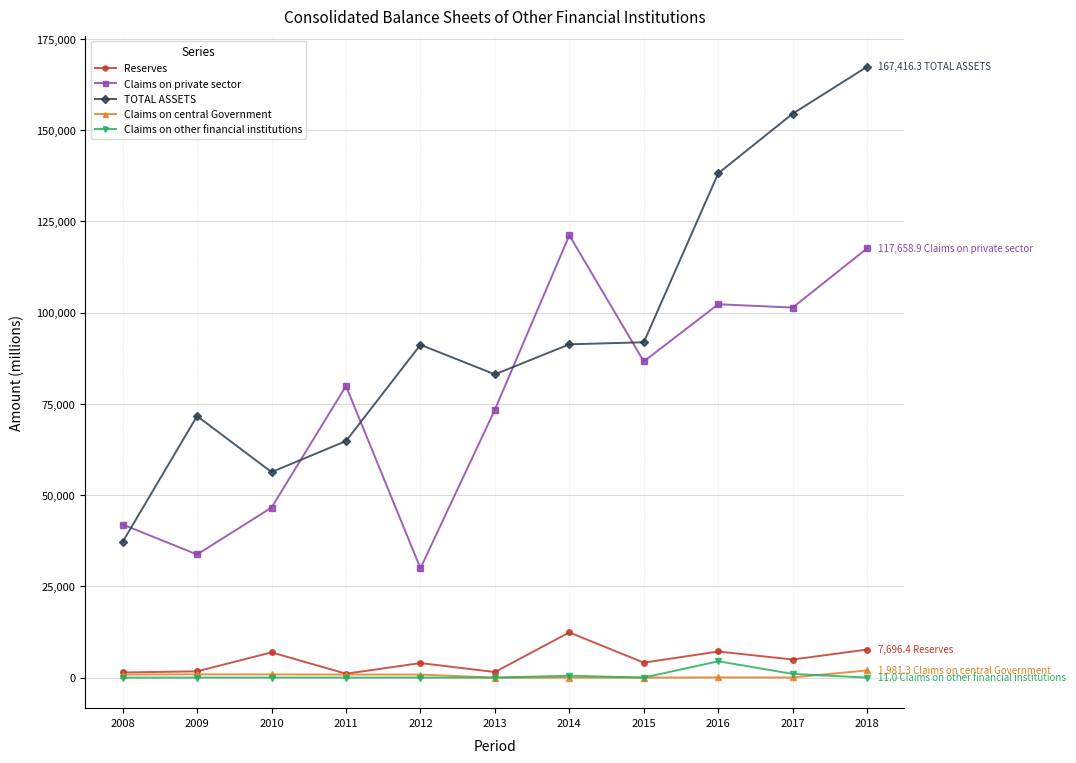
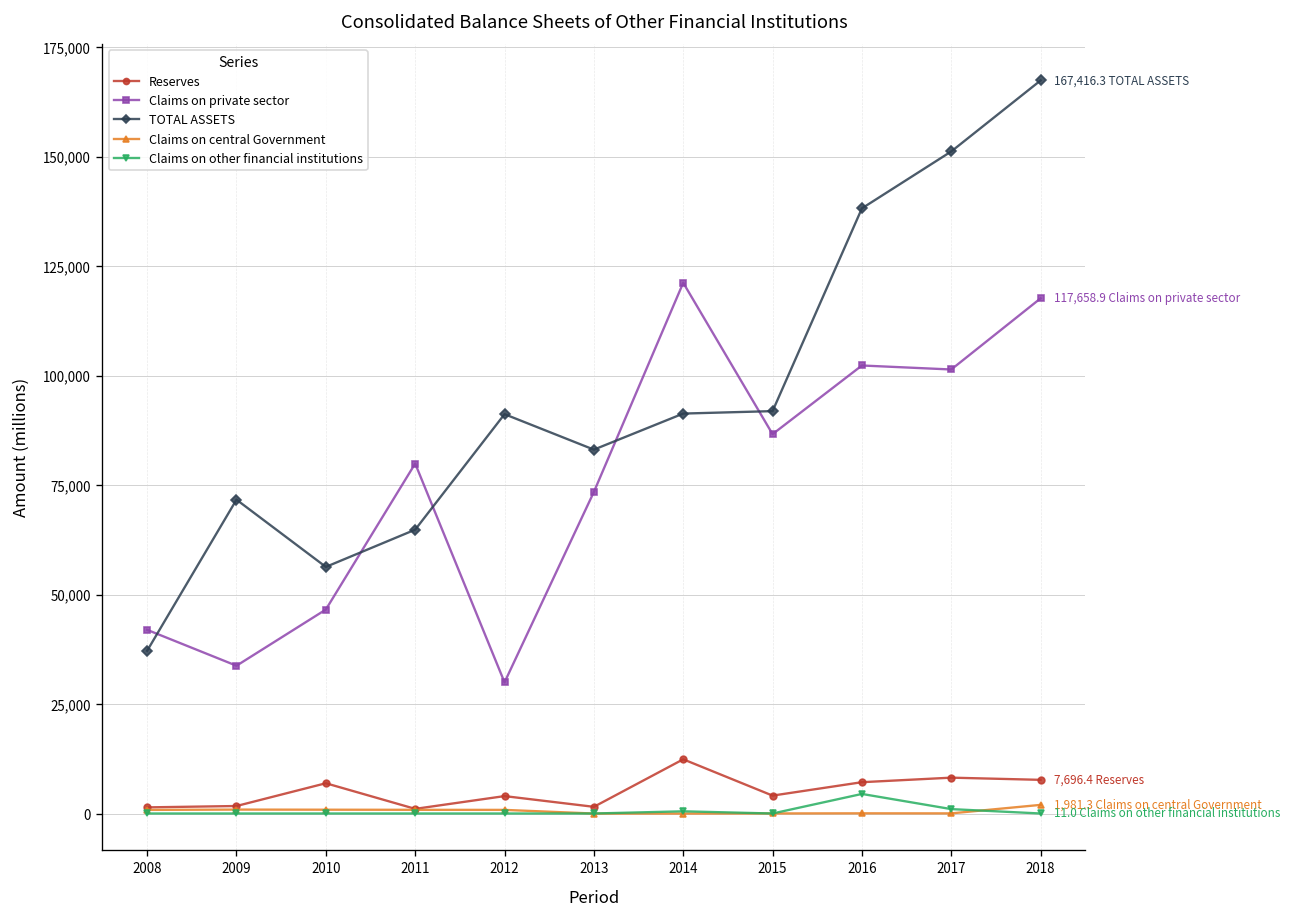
Reserves, 2017: 5,000 -> 8,000
TOTAL ASSETS, 2017: 155,000 -> 151,000
